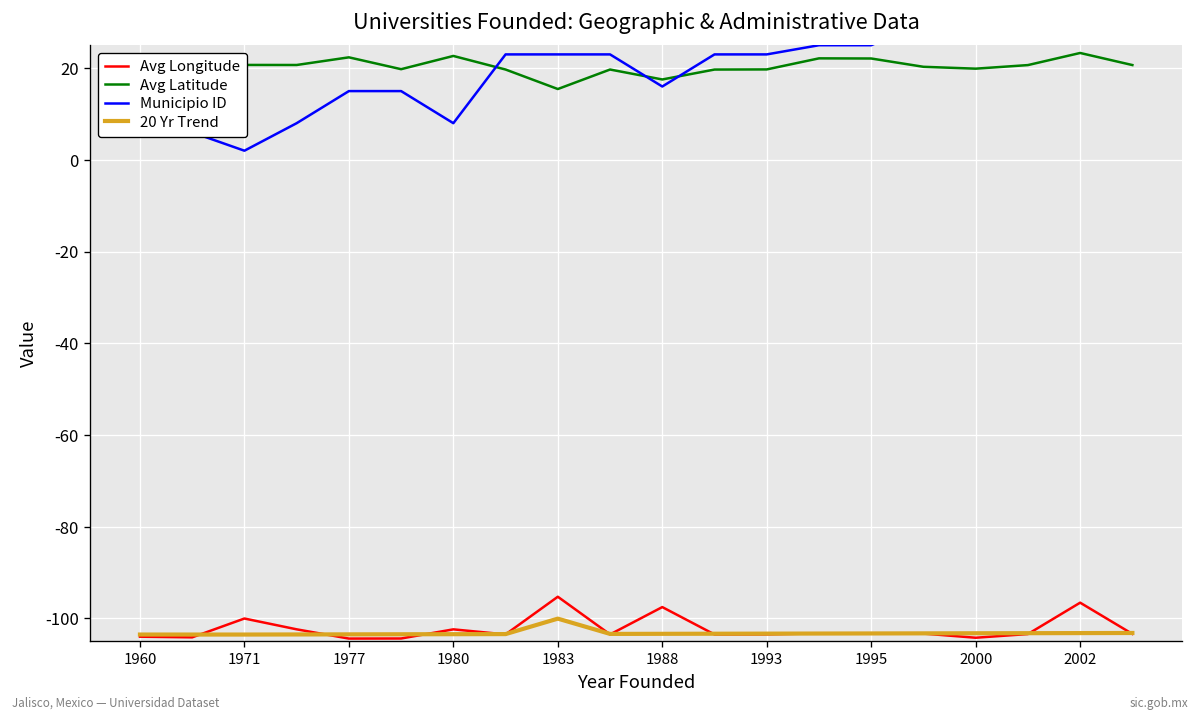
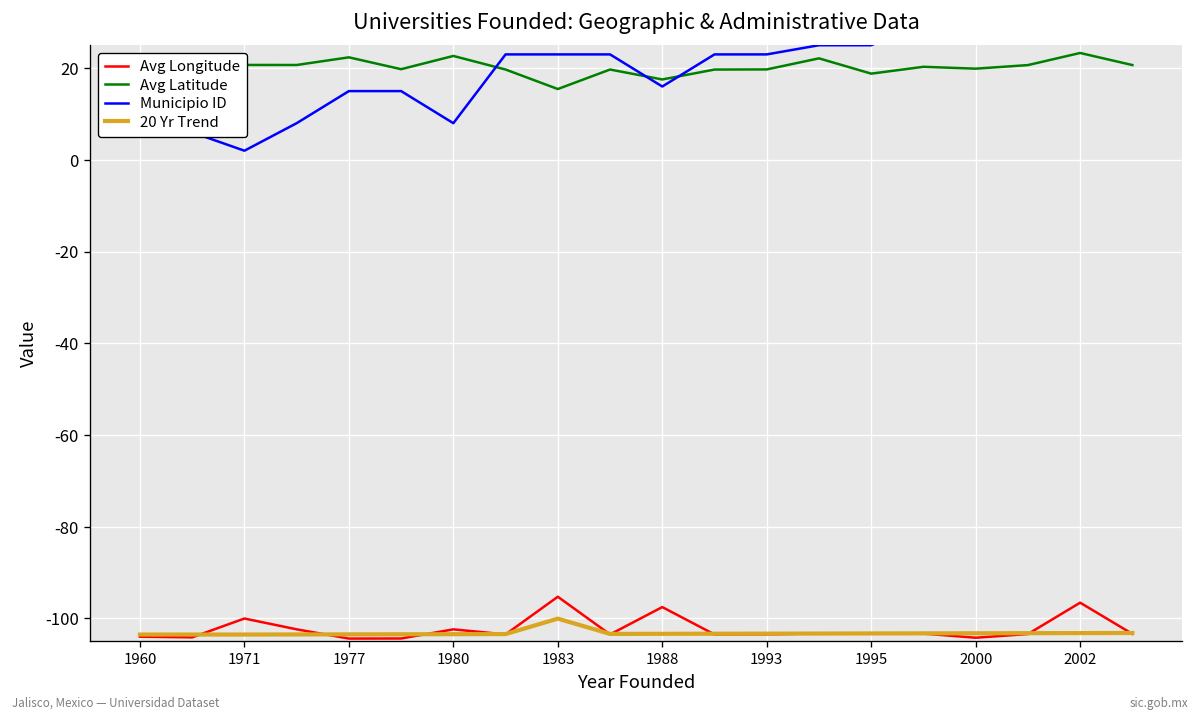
Avg Latitude, 1995: 22 -> 19
